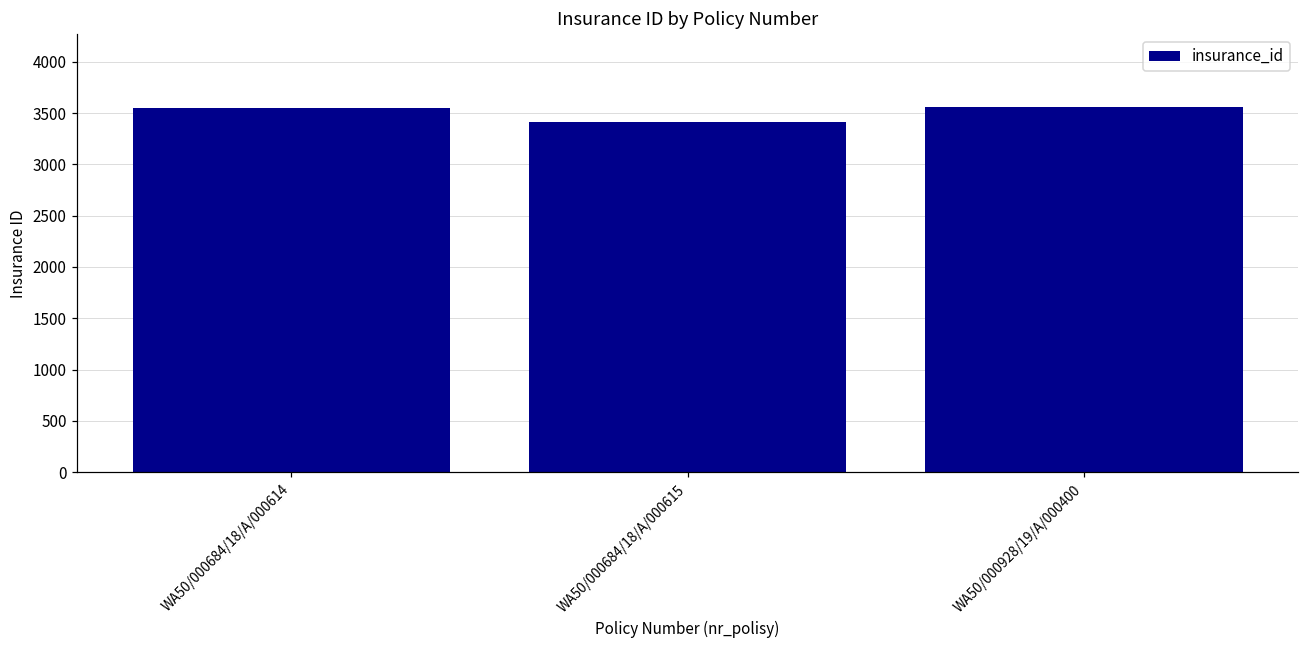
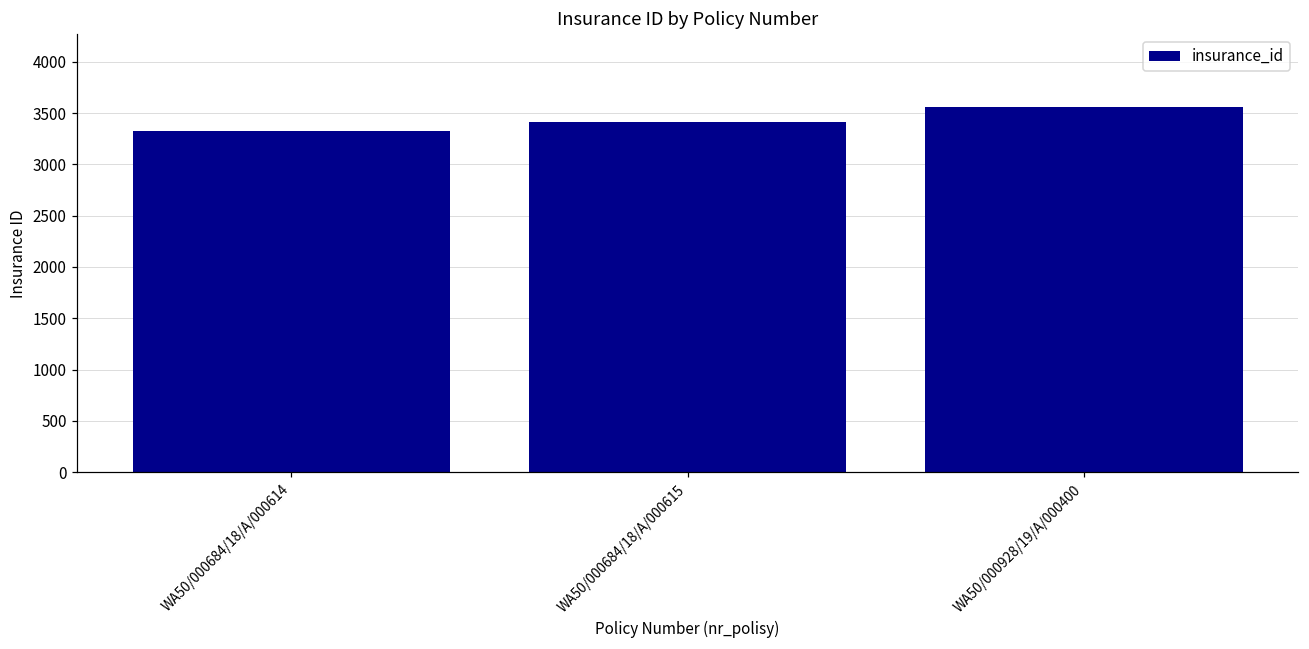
WA50/000684/18/A/000614: 3500 -> 3300
